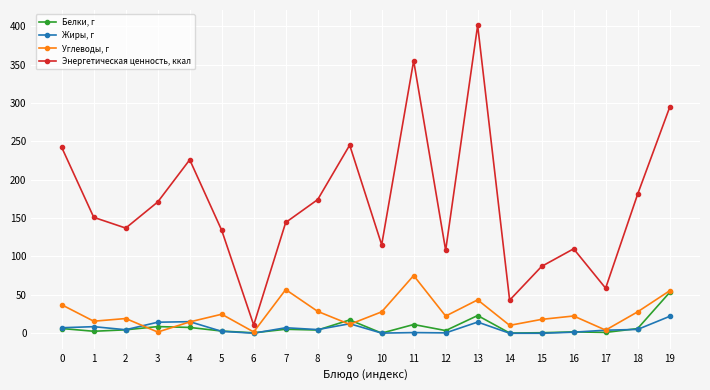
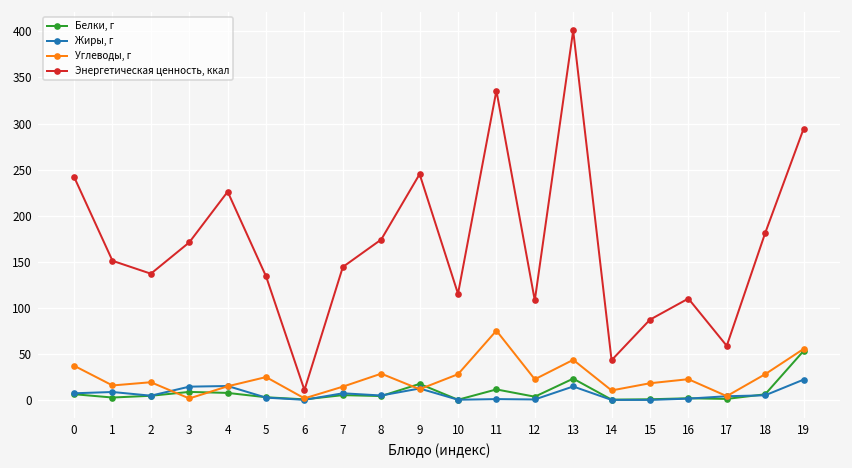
Углеводы, г, 7: 60 -> 10
Энергетическая ценность, ккал, 11: 360 -> 340
